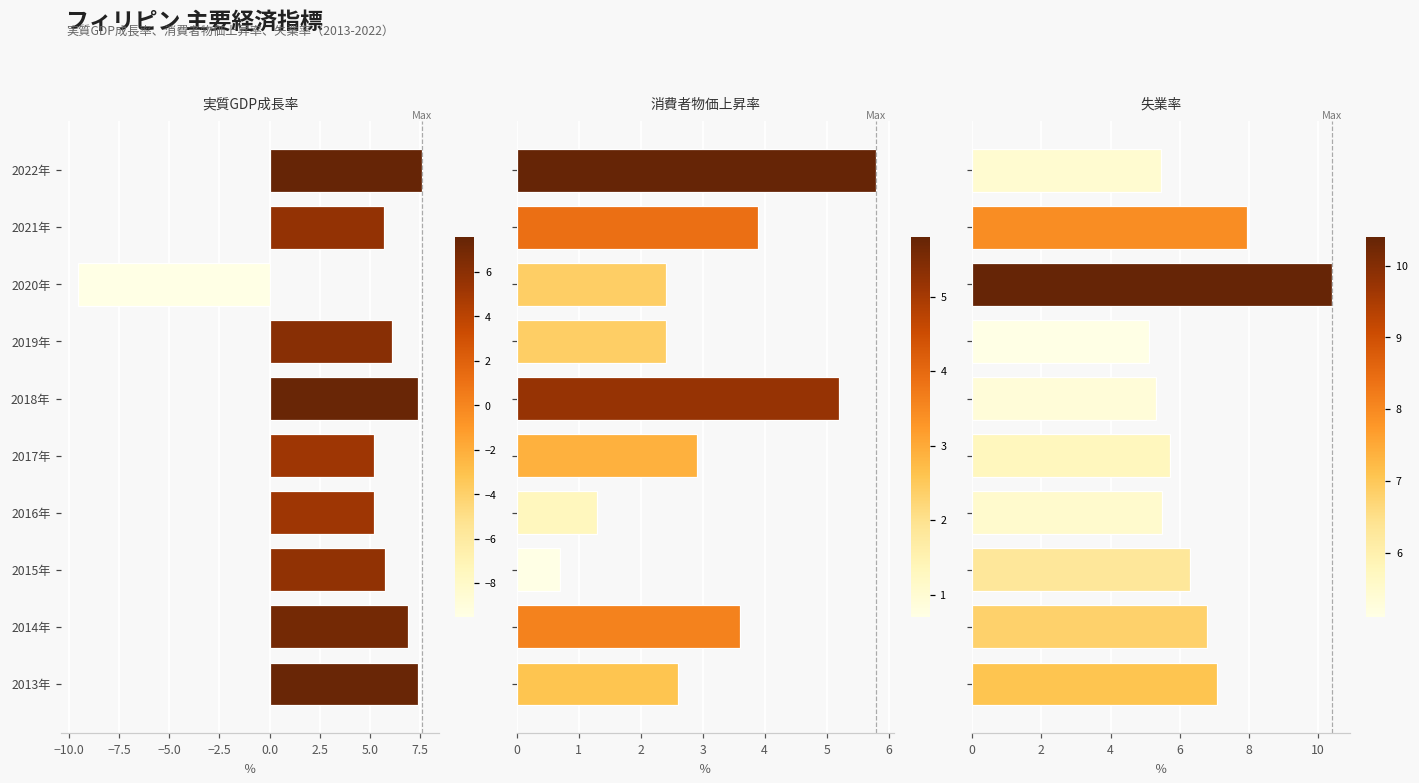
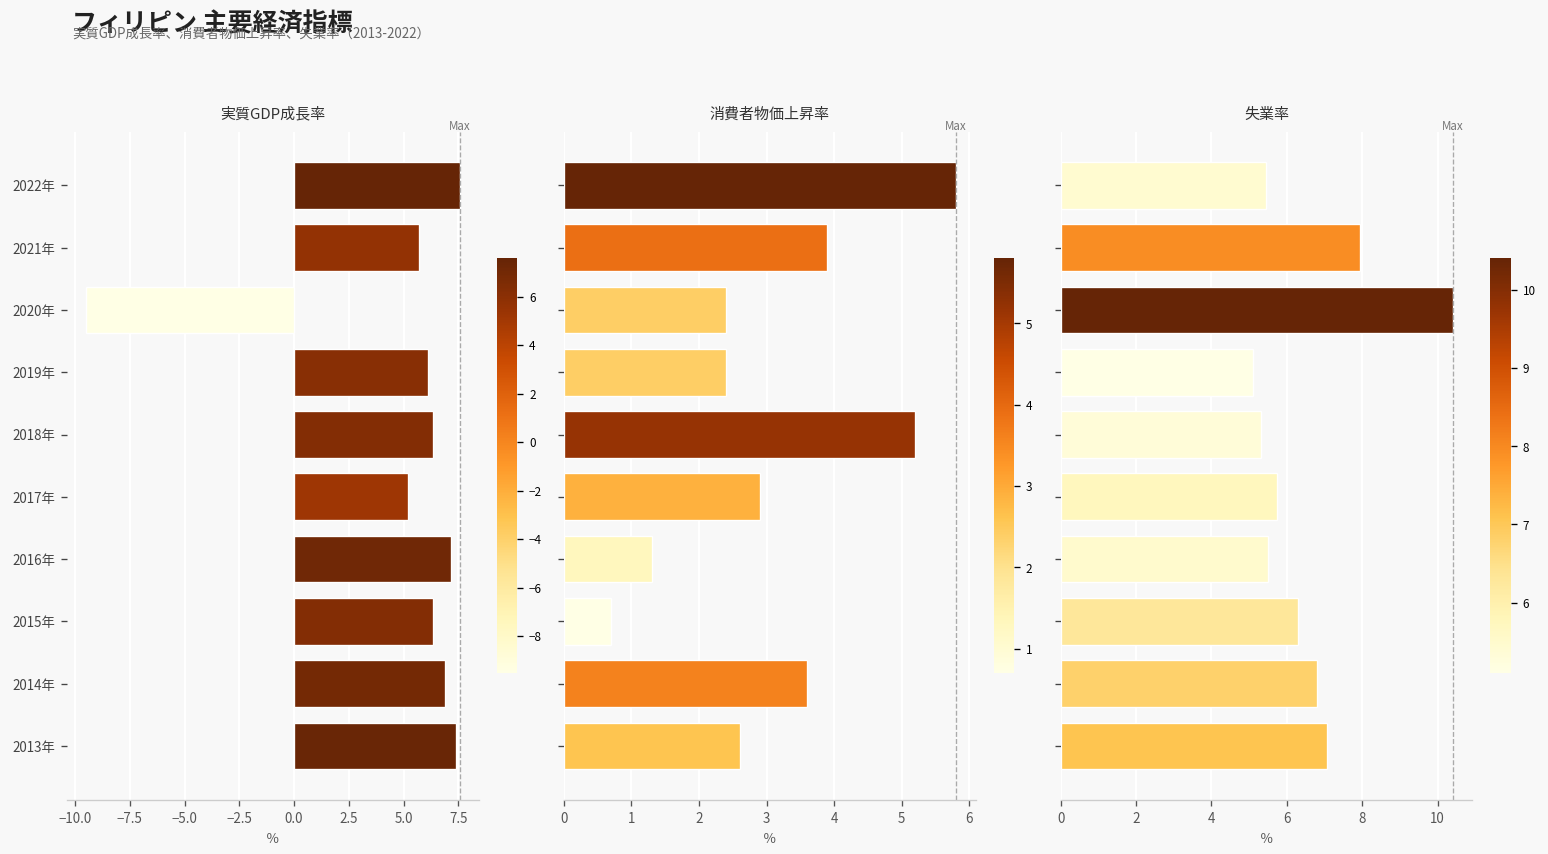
実質GDP成長率, 2018年: 7.4 -> 6.3
実質GDP成長率, 2016年: 5.2 -> 7.2
実質GDP成長率, 2015年: 5.8 -> 6.4
